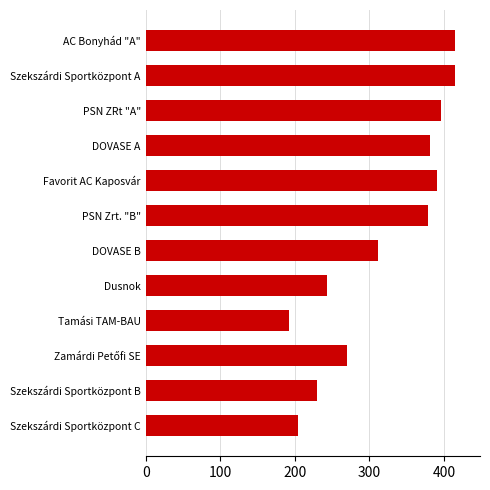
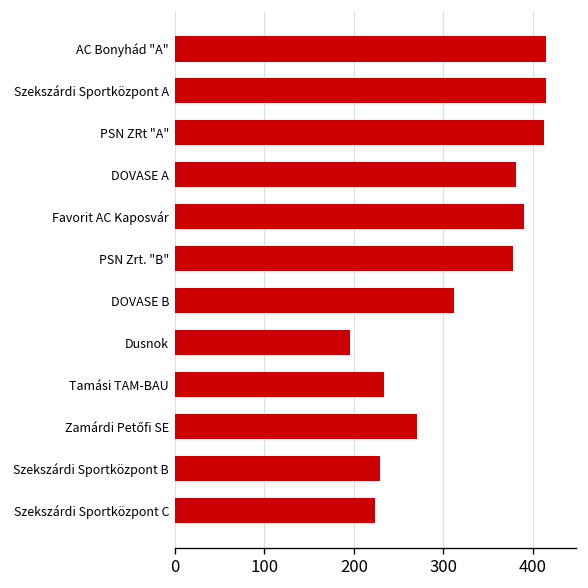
PSN ZRt "A": 400 -> 410
Dusnok: 240 -> 200
Tamási TAM-BAU: 190 -> 230
Szekszárdi Sportközpont C: 200 -> 220
